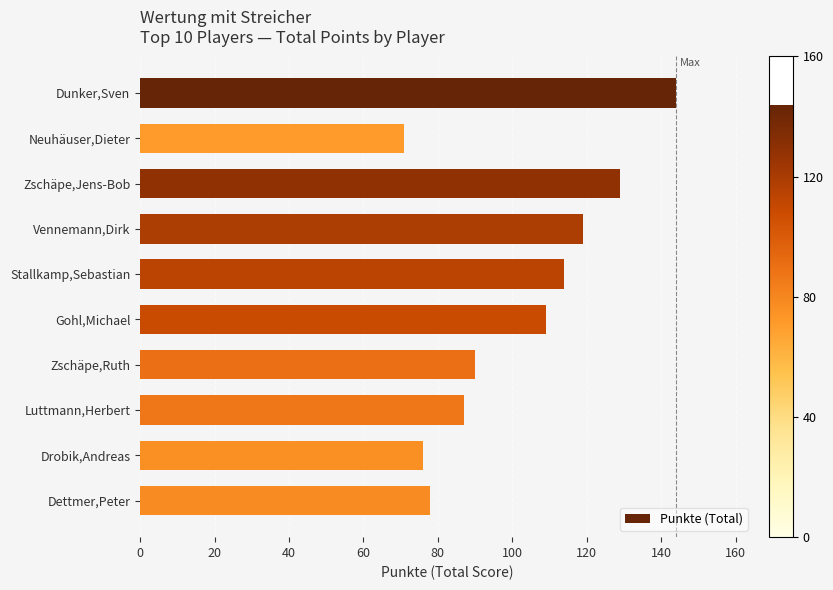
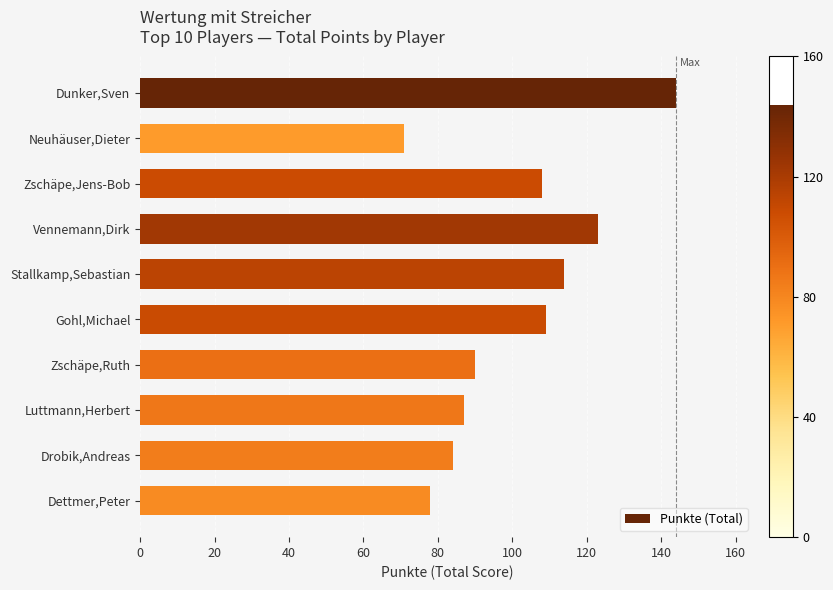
Zschäpe,Jens-Bob: 129 -> 108
Vennemann,Dirk: 119 -> 123
Drobik,Andreas: 76 -> 84
